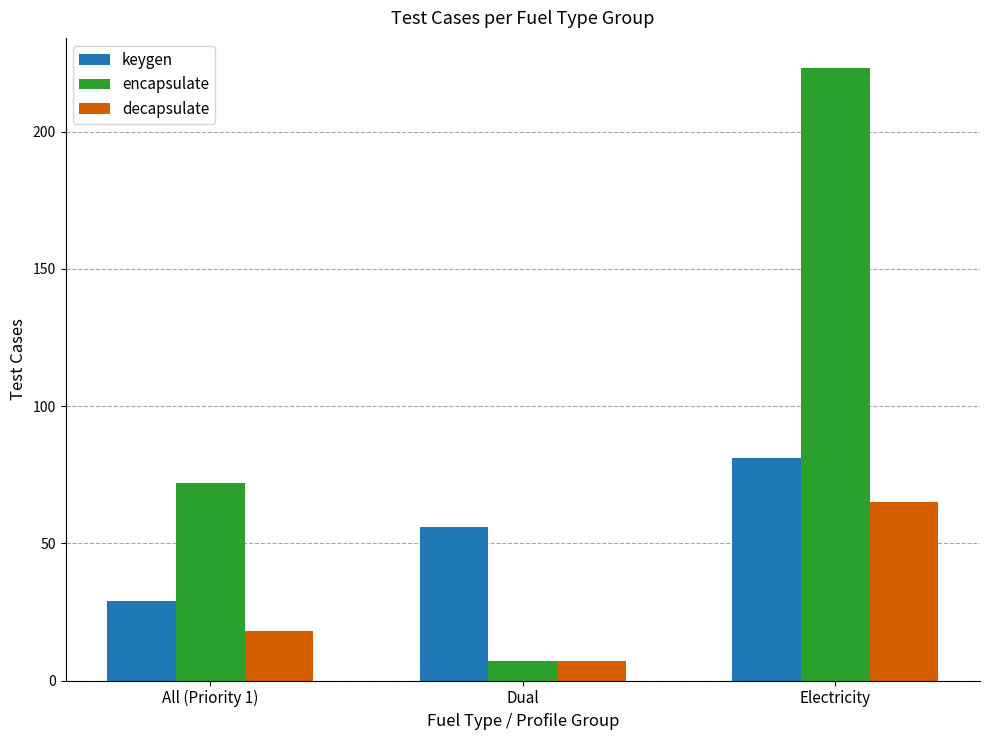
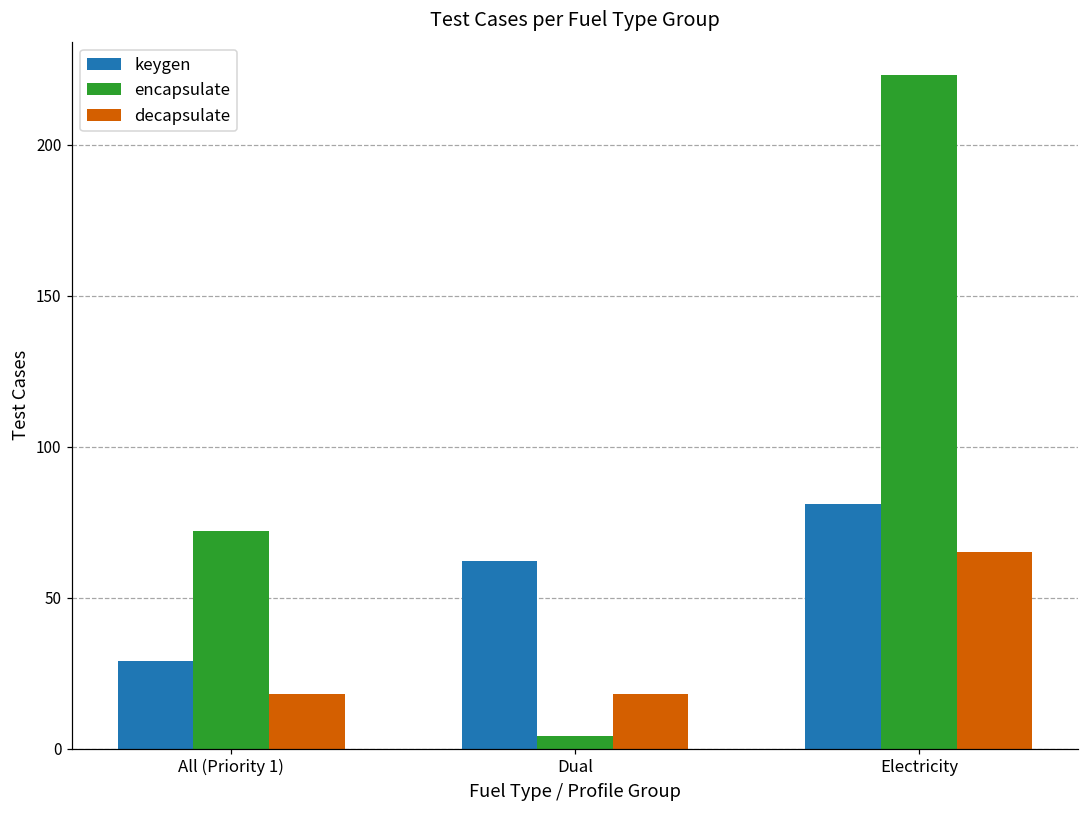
keygen, Dual: 56 -> 62
encapsulate, Dual: 7 -> 4
decapsulate, Dual: 7 -> 18
